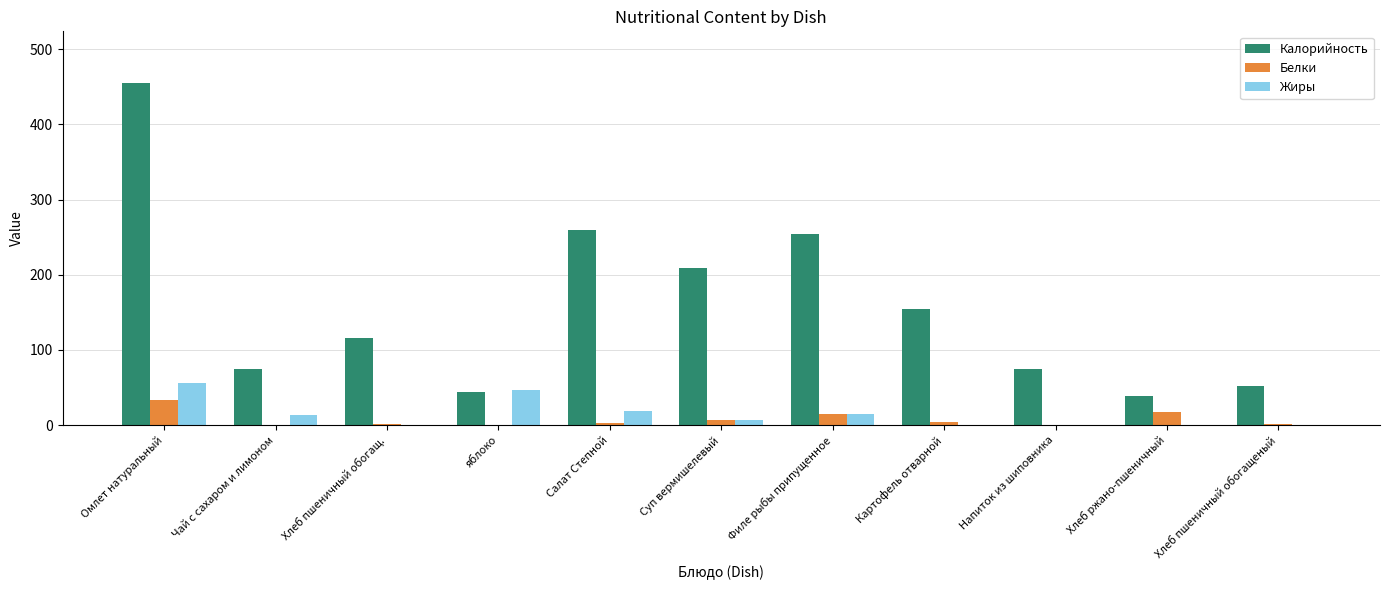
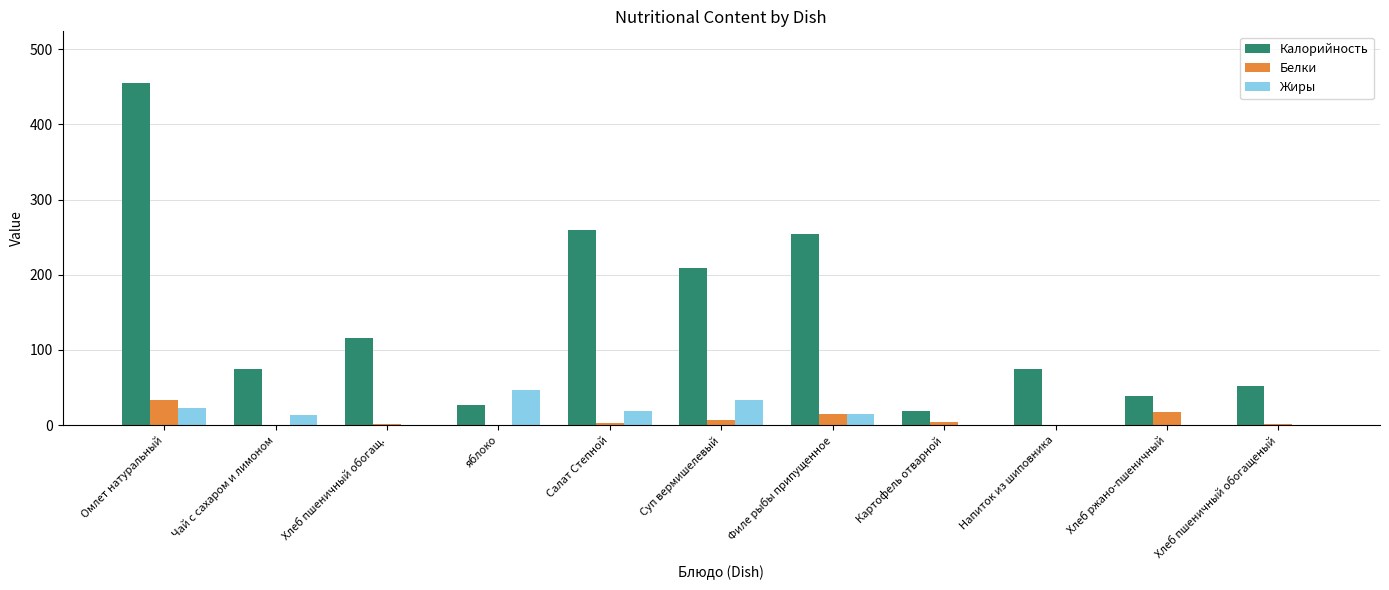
Жиры, Омлет натуральный: 60 -> 20
Калорийность, яблоко: 40 -> 30
Жиры, Суп вермишелевый: 10 -> 30
Калорийность, Картофель отварной: 150 -> 20
